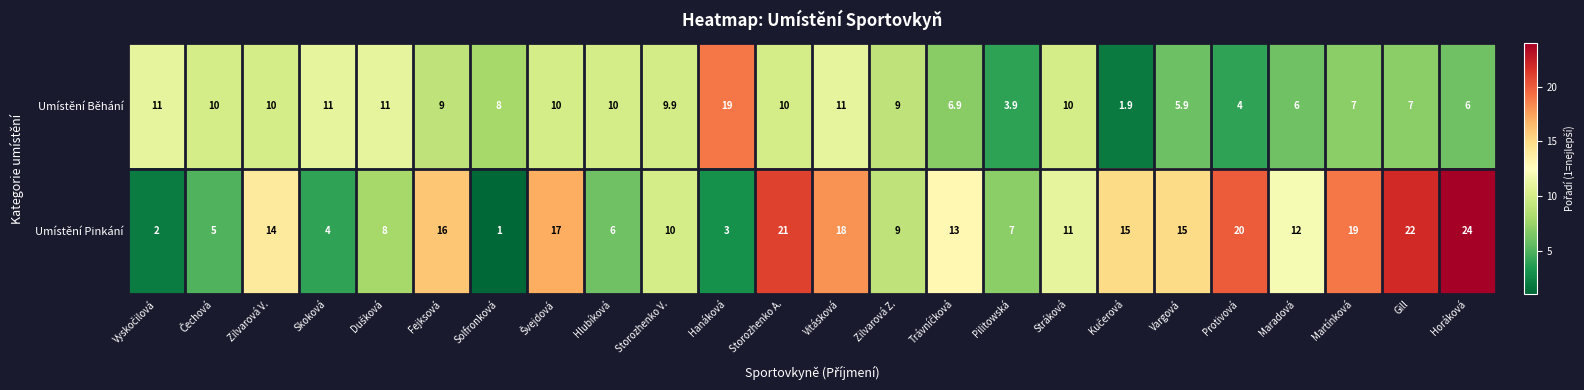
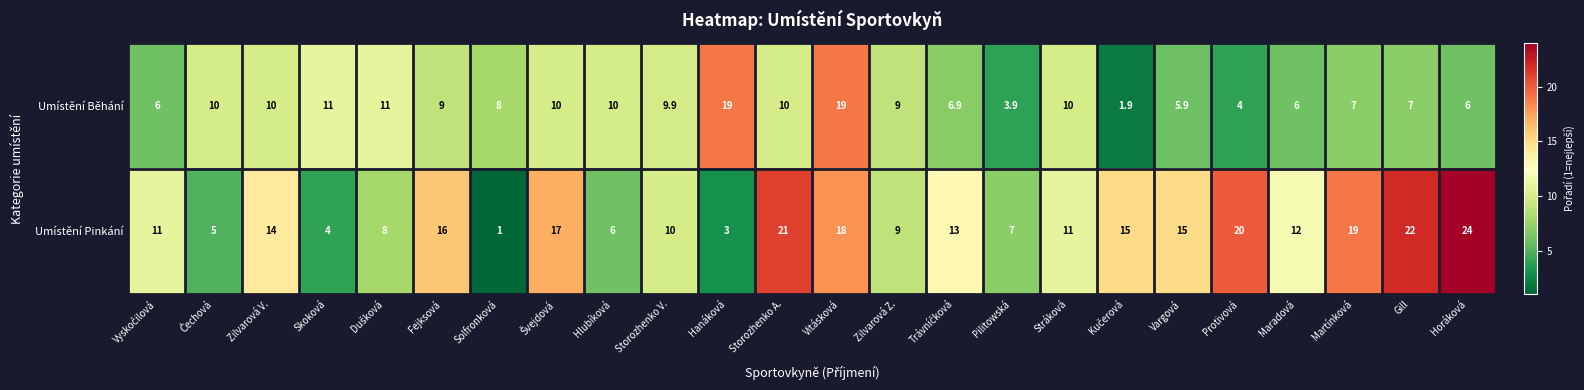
Umístění Běhání, Vyskočilová: 11 -> 6
Umístění Běhání, Vitásková: 11 -> 19
Umístění Pinkání, Vyskočilová: 2 -> 11
